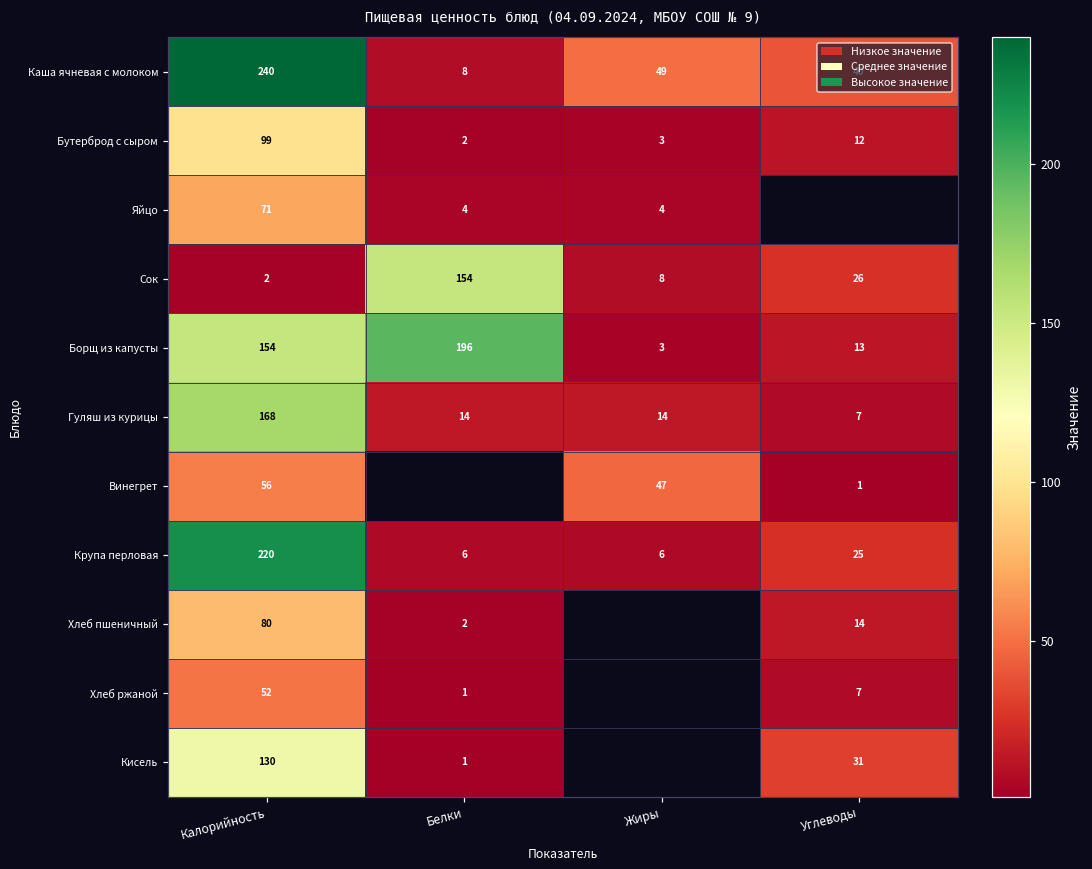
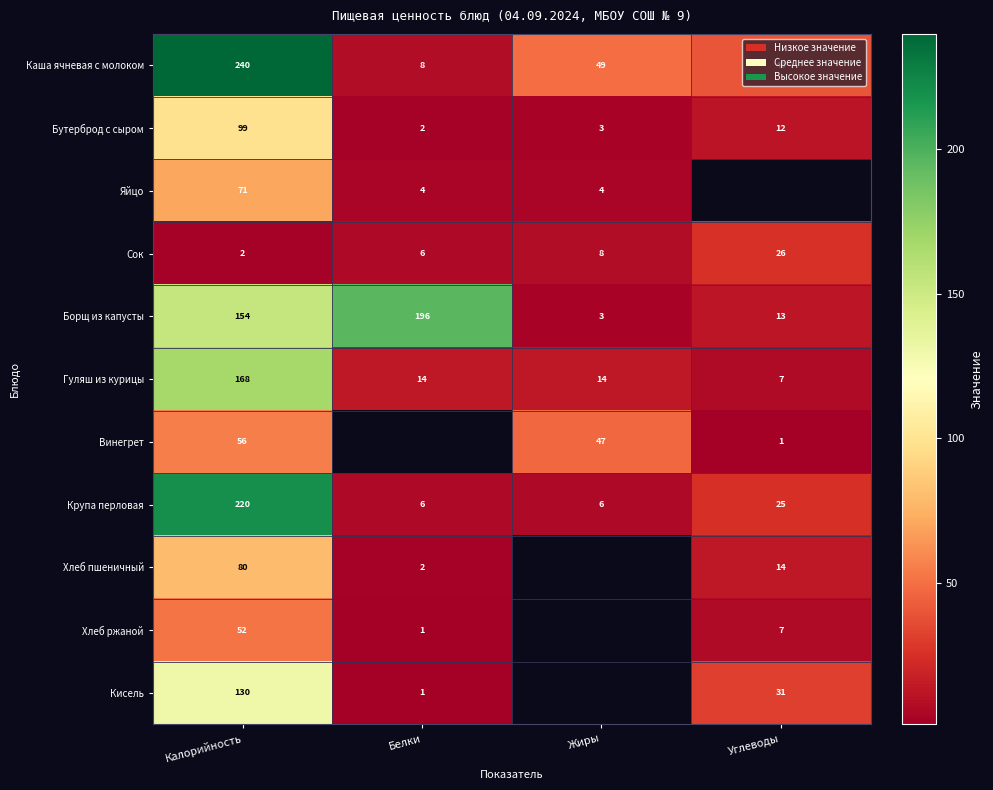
Сок, Белки: 154 -> 6
